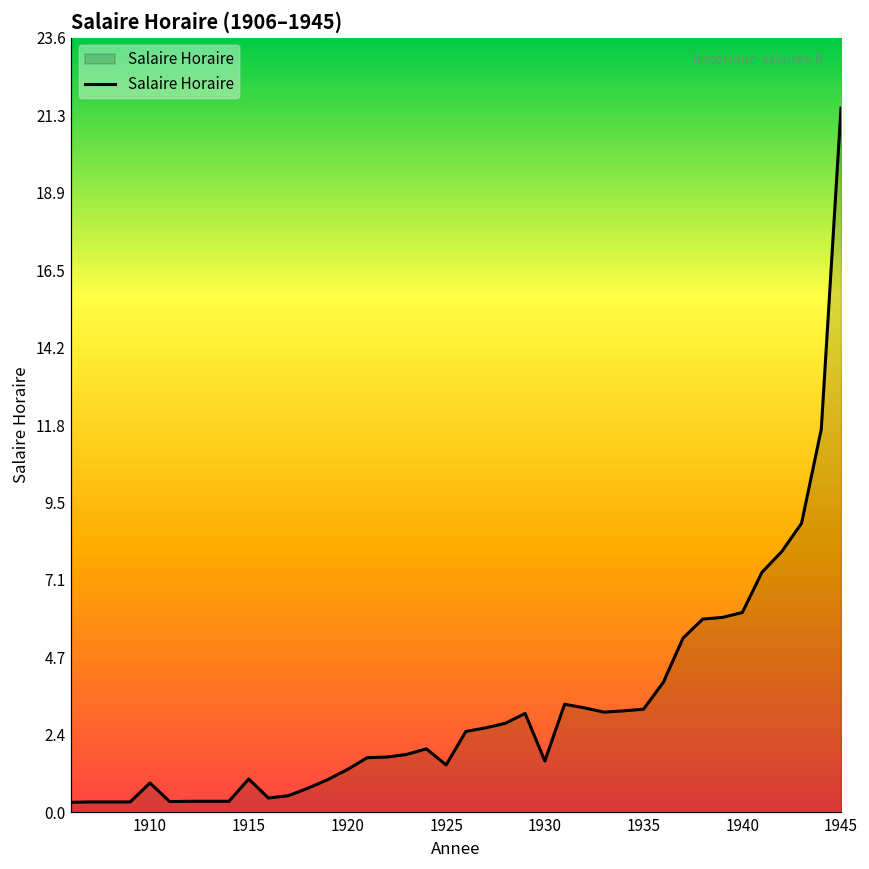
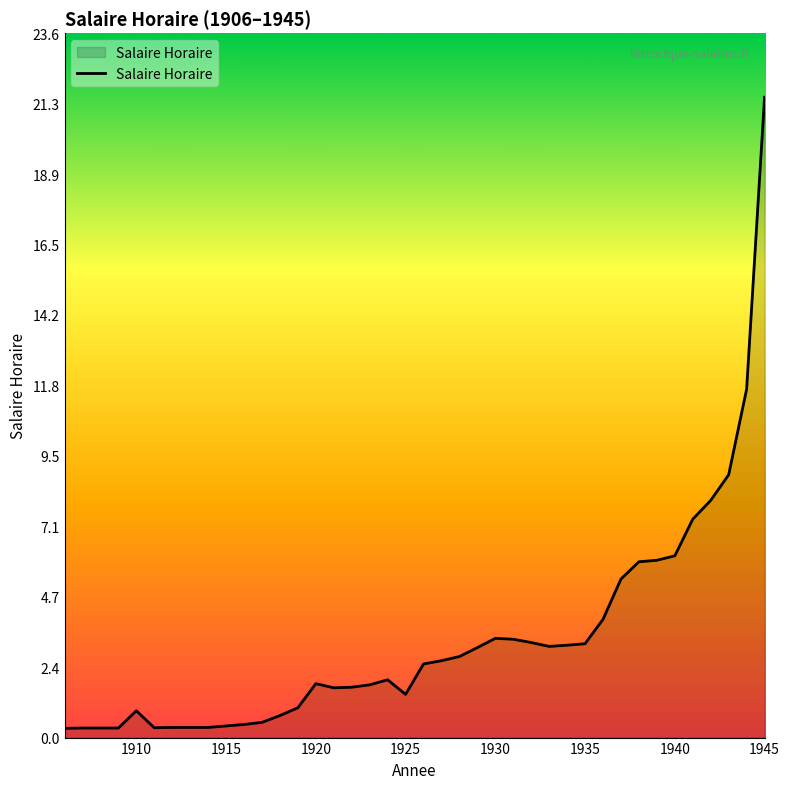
1915: 1.0 -> 0.4
1920: 1.3 -> 1.8
1930: 1.6 -> 3.3
